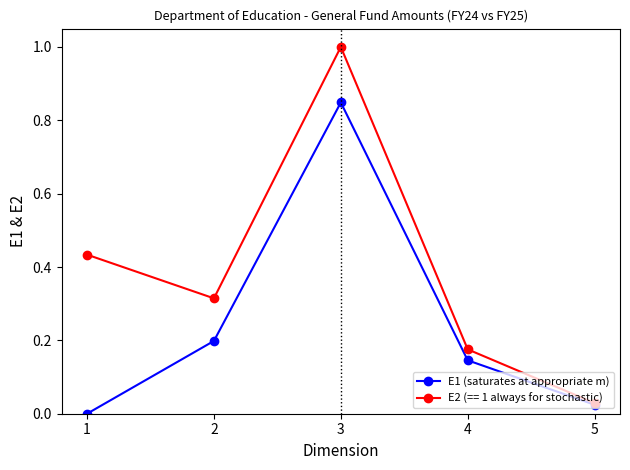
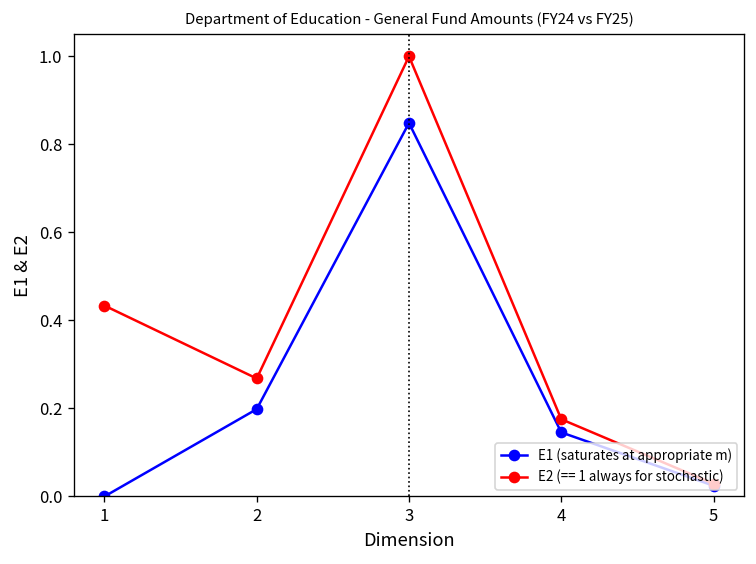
E2 (== 1 always for stochastic), 2: 0.31 -> 0.27
